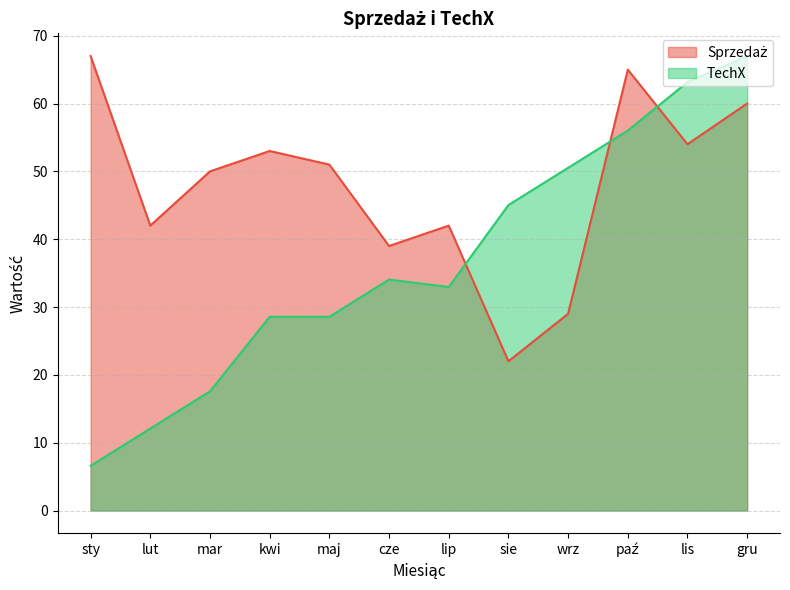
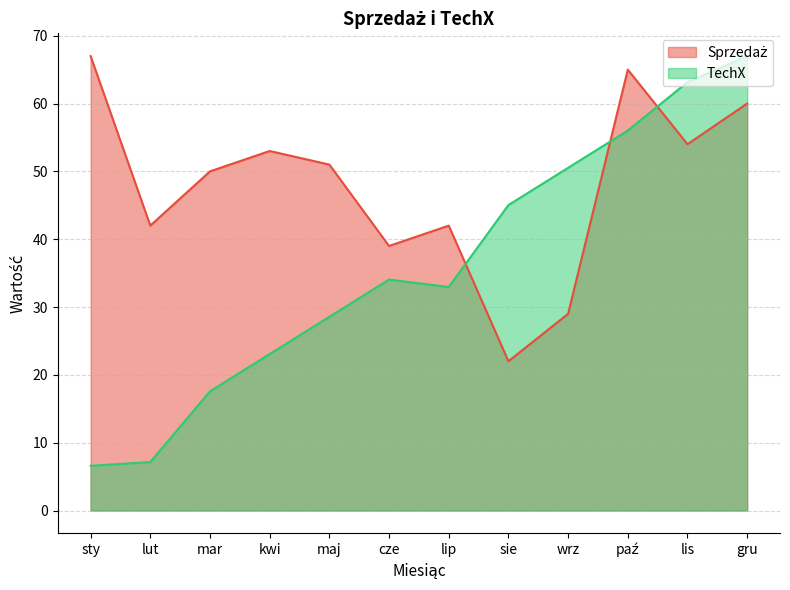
TechX, lut: 12 -> 7
TechX, kwi: 29 -> 23
